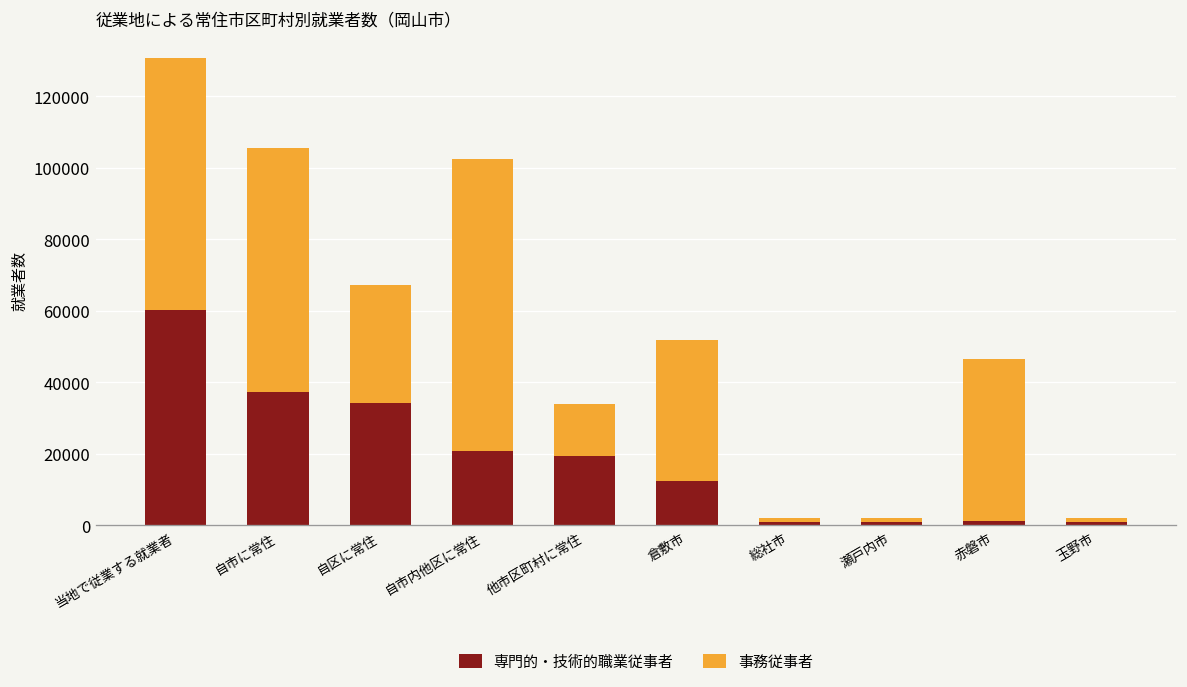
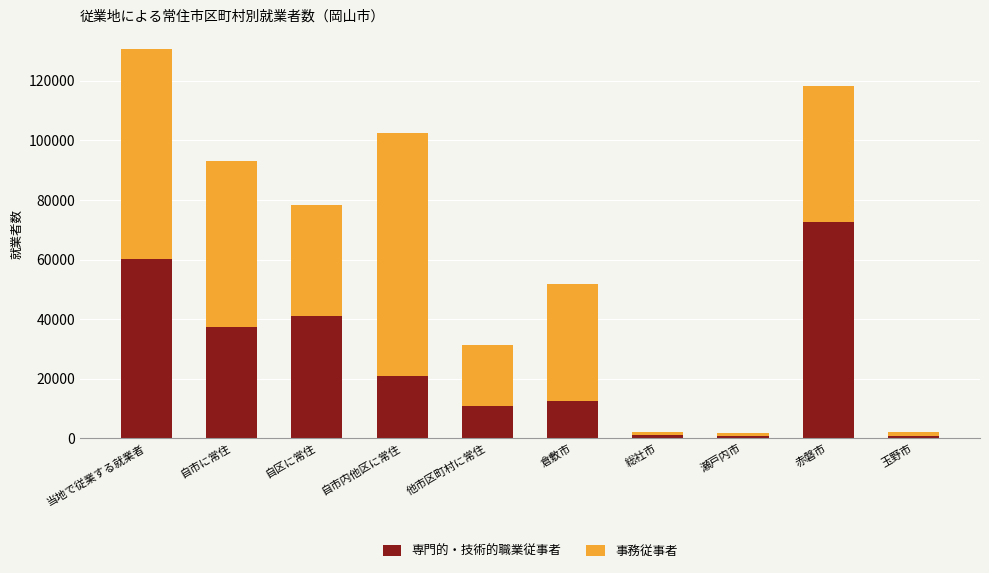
事務従事者, 自市に常住: 68000 -> 56000
専門的・技術的職業従事者, 自区に常住: 34000 -> 41000
事務従事者, 自区に常住: 33000 -> 37000
専門的・技術的職業従事者, 他市区町村に常住: 19000 -> 11000
事務従事者, 他市区町村に常住: 15000 -> 20000
専門的・技術的職業従事者, 赤磐市: 1000 -> 73000
